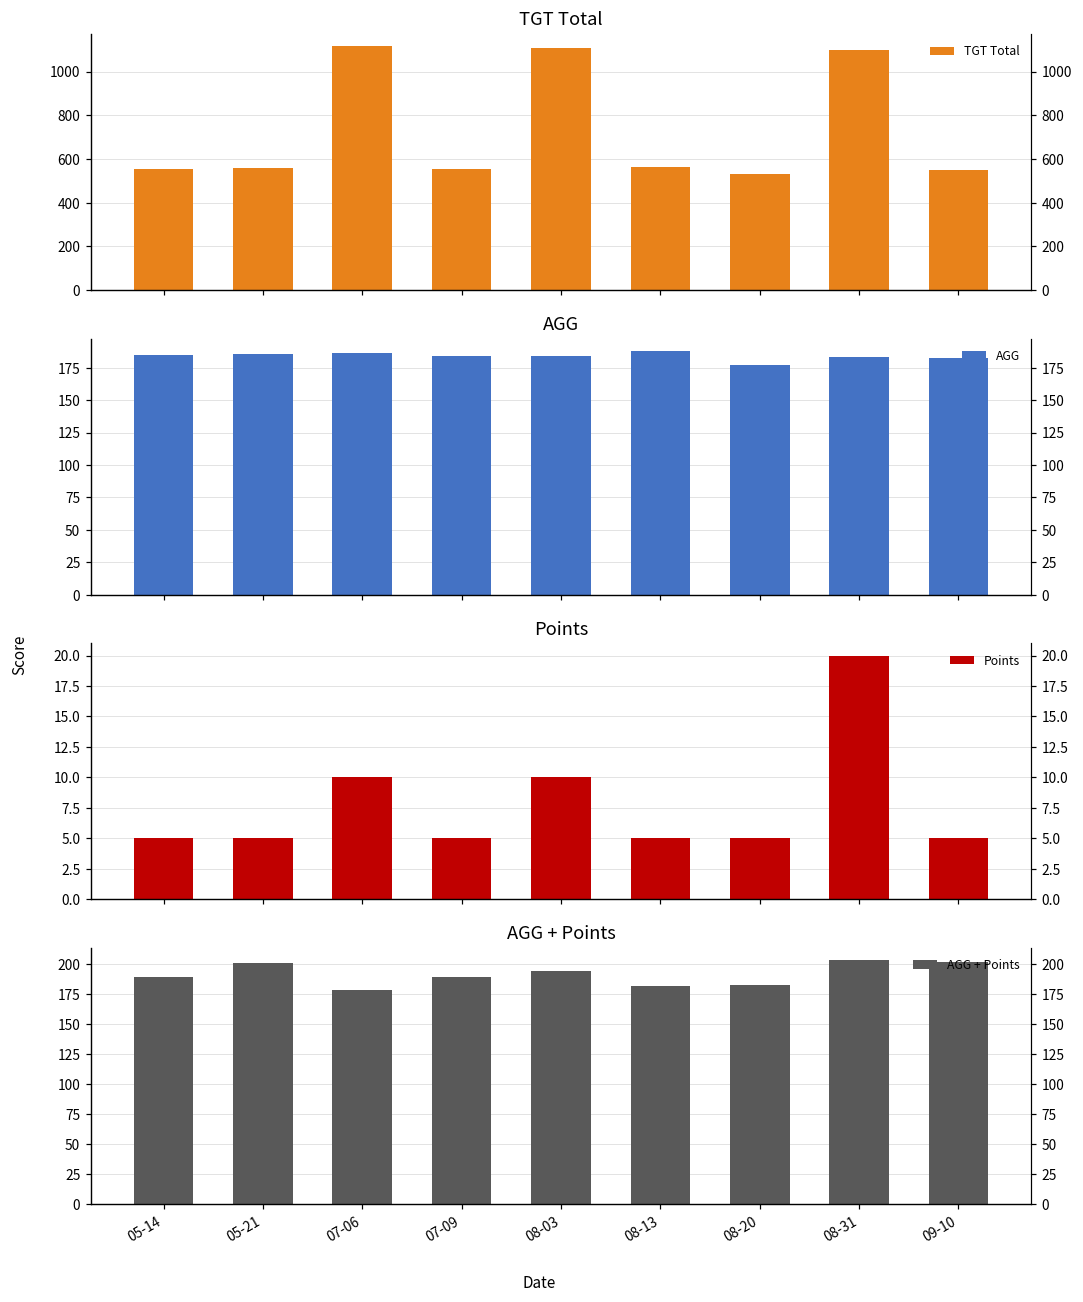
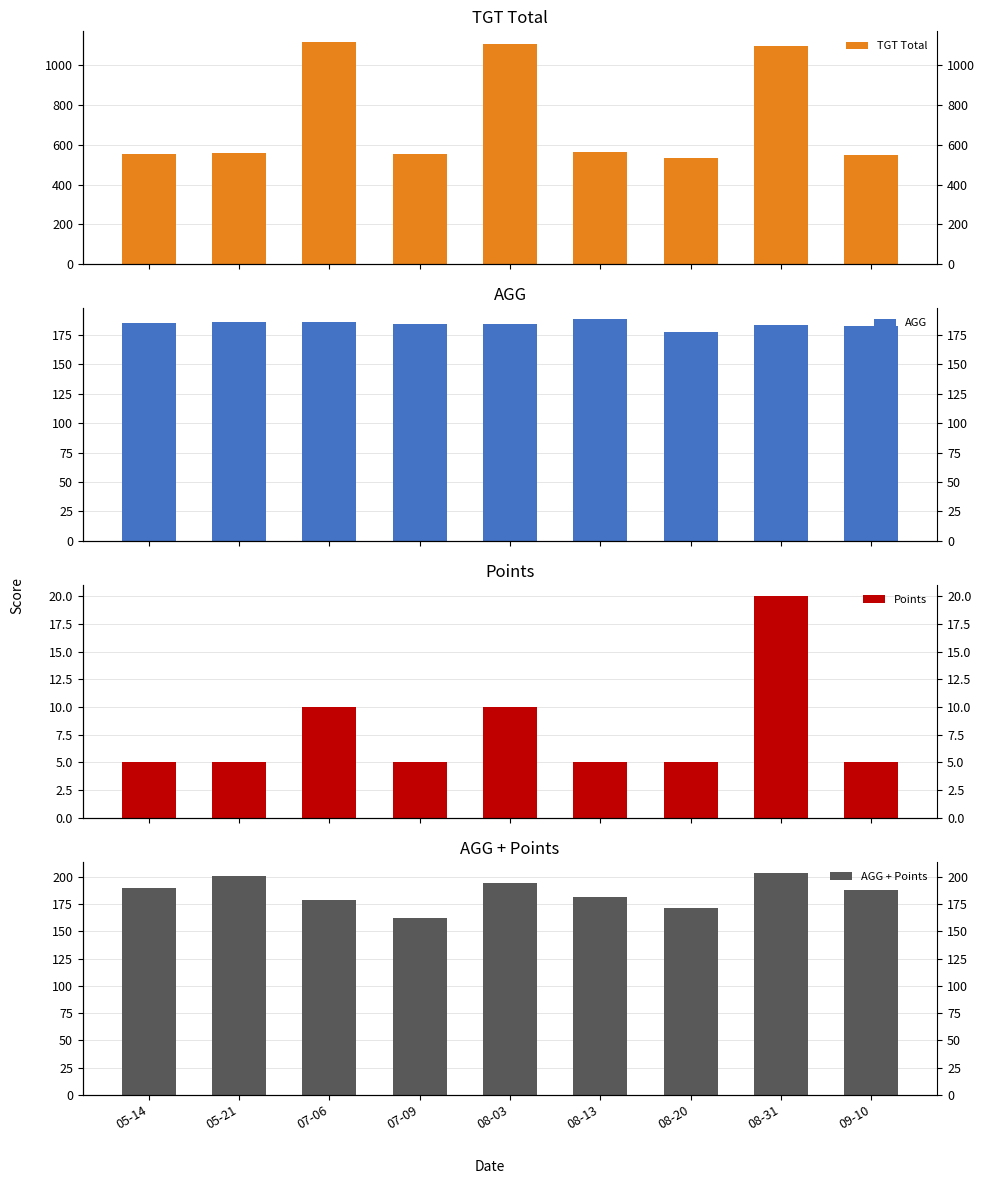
AGG + Points, 07-09: 189 -> 162
AGG + Points, 08-20: 182 -> 171
AGG + Points, 09-10: 202 -> 188
